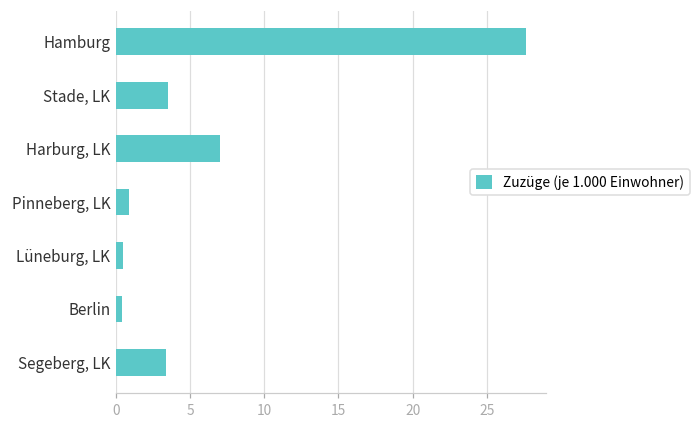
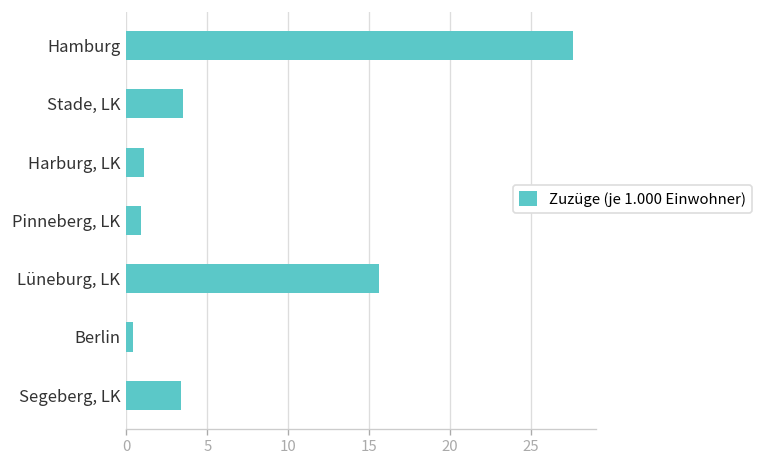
Harburg, LK: 7.0 -> 1.1
Lüneburg, LK: 0.5 -> 15.6
